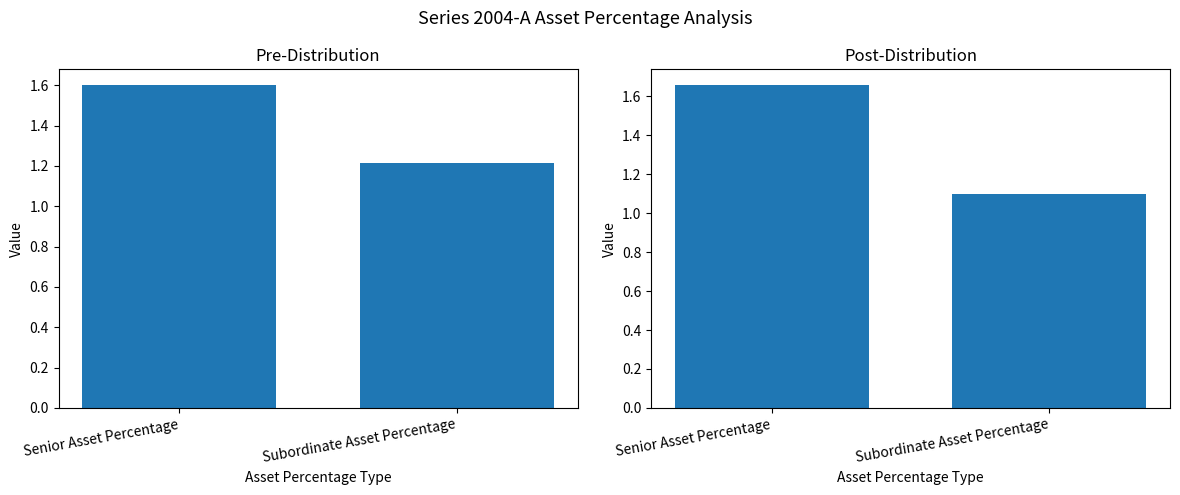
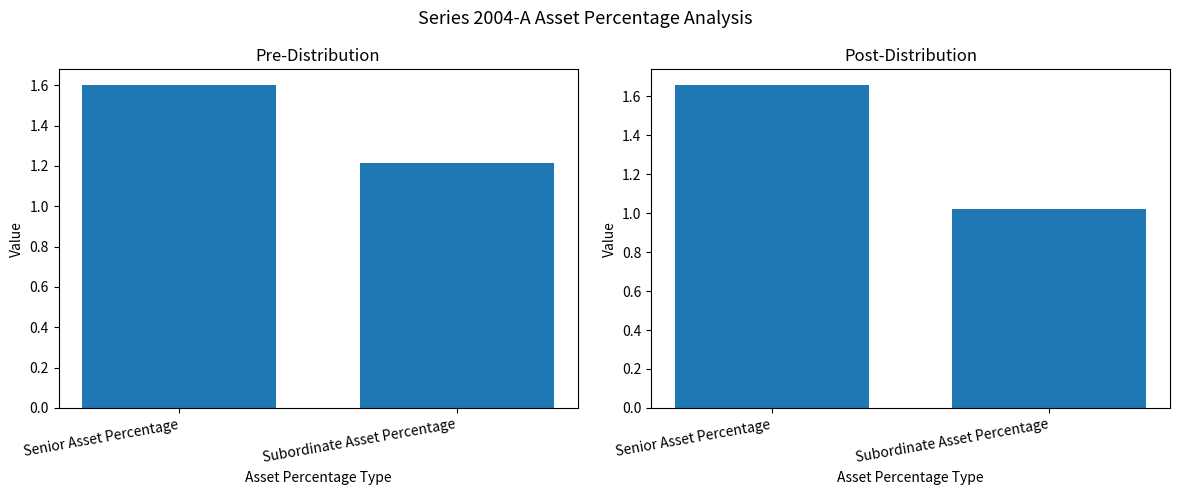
Post-Distribution, Subordinate Asset Percentage: 1.10 -> 1.02
